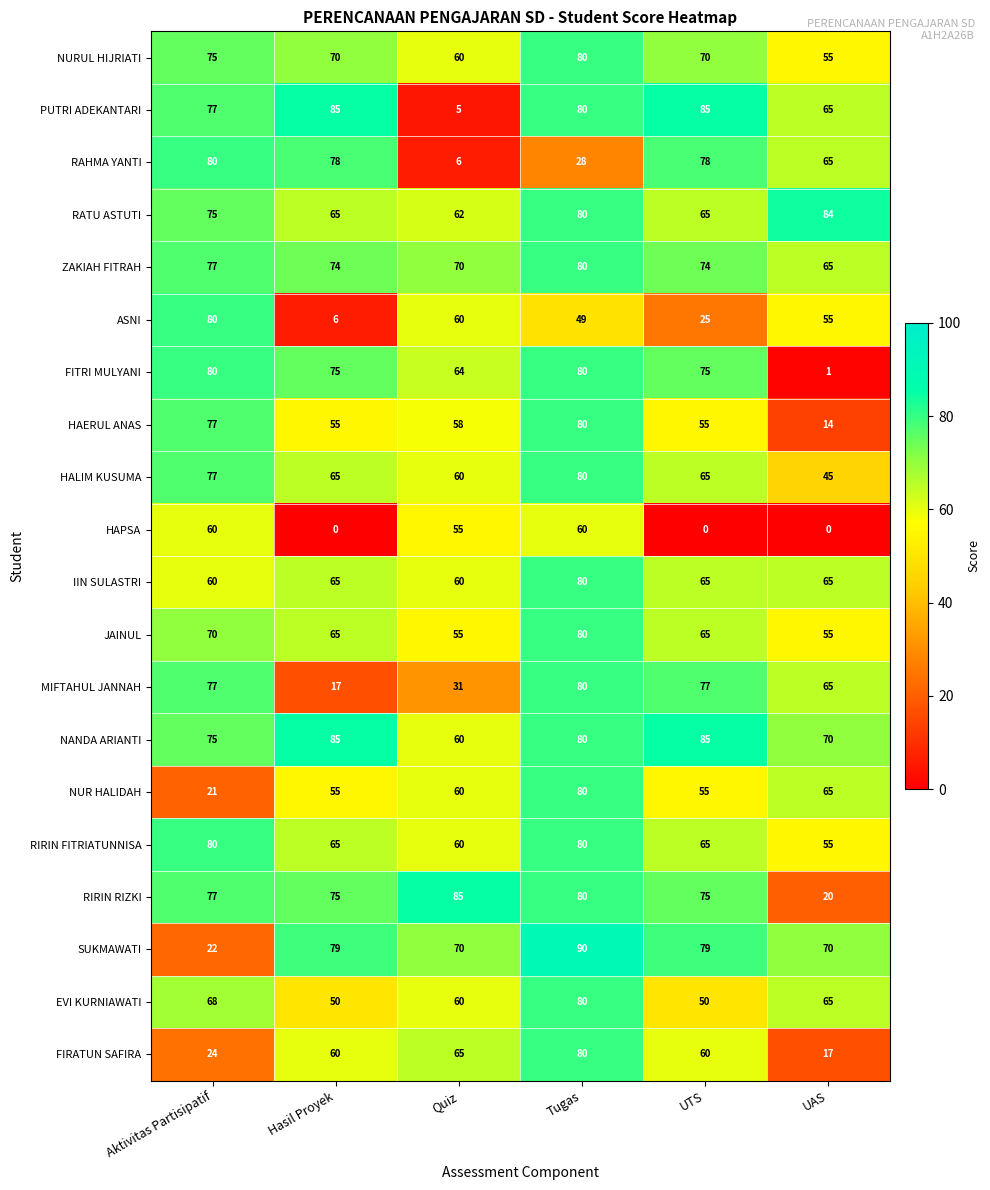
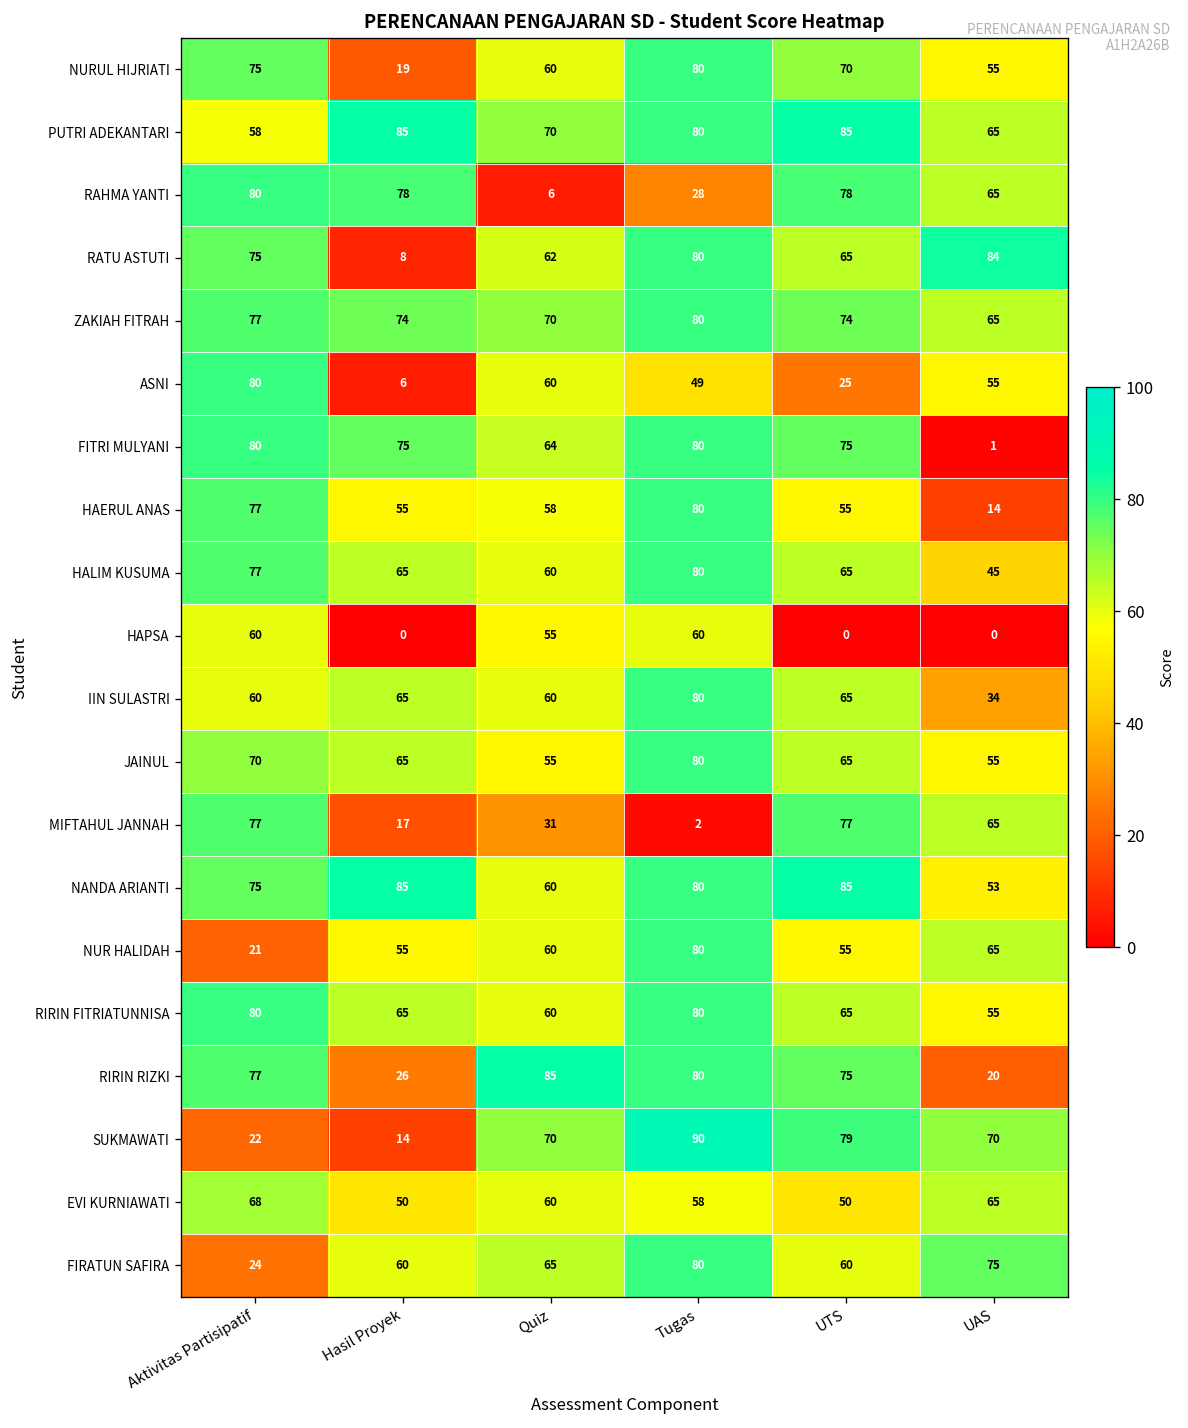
NURUL HIJRIATI, Hasil Proyek: 70 -> 19
PUTRI ADEKANTARI, Aktivitas Partisipatif: 77 -> 58
PUTRI ADEKANTARI, Quiz: 5 -> 70
RATU ASTUTI, Hasil Proyek: 65 -> 8
IIN SULASTRI, UAS: 65 -> 34
MIFTAHUL JANNAH, Tugas: 80 -> 2
NANDA ARIANTI, UAS: 70 -> 53
RIRIN RIZKI, Hasil Proyek: 75 -> 26
SUKMAWATI, Hasil Proyek: 79 -> 14
EVI KURNIAWATI, Tugas: 80 -> 58
FIRATUN SAFIRA, UAS: 17 -> 75
